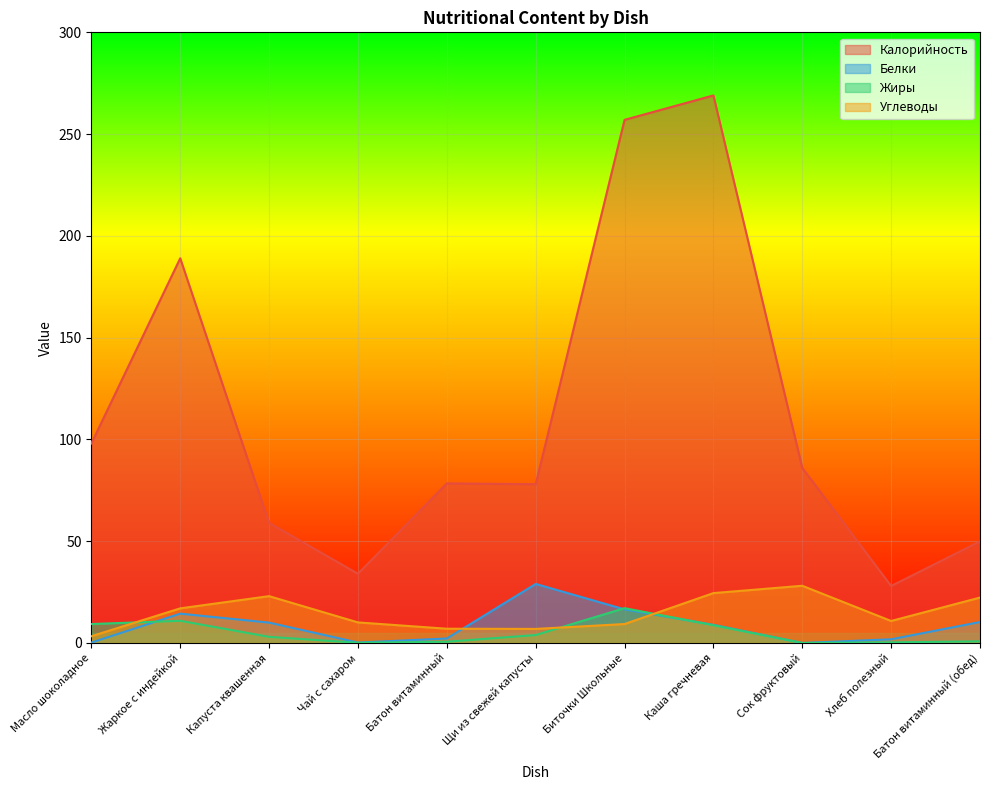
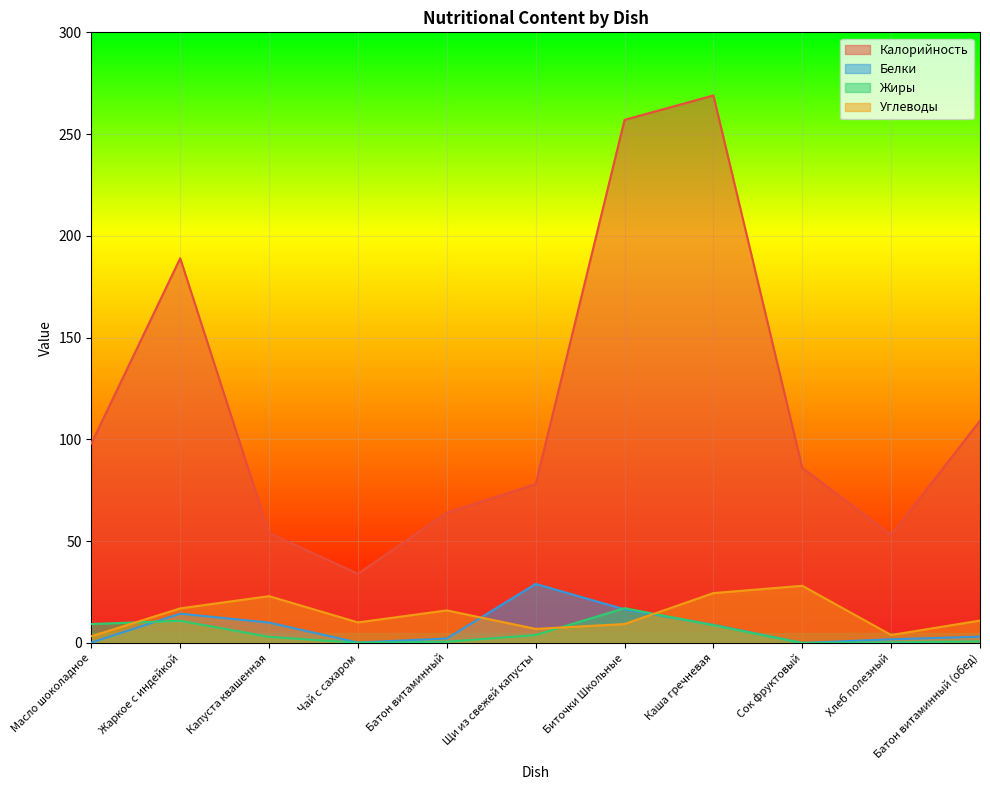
Калорийность, Капуста квашенная: 59 -> 54
Калорийность, Батон витаминный: 78 -> 64
Углеводы, Батон витаминный: 7 -> 16
Калорийность, Хлеб полезный: 28 -> 53
Углеводы, Хлеб полезный: 11 -> 4
Калорийность, Батон витаминный (обед): 50 -> 109
Белки, Батон витаминный (обед): 10 -> 3
Углеводы, Батон витаминный (обед): 22 -> 11
